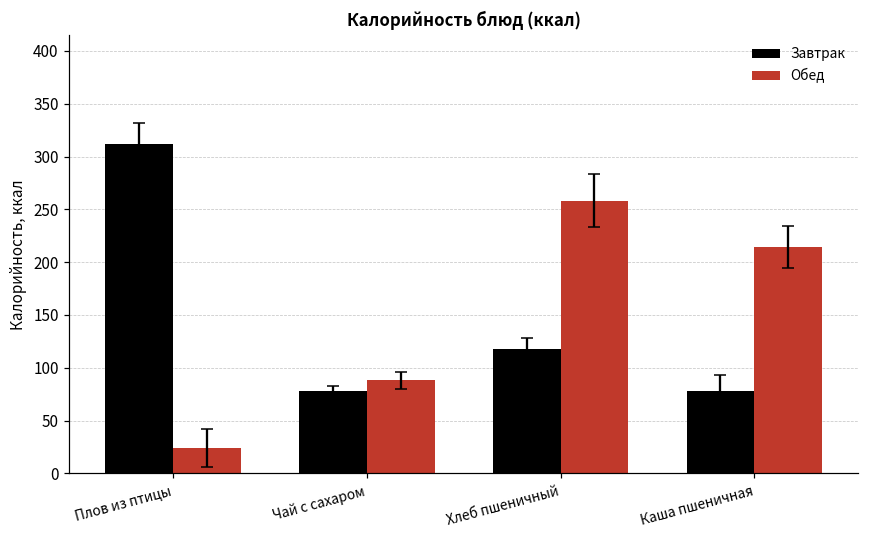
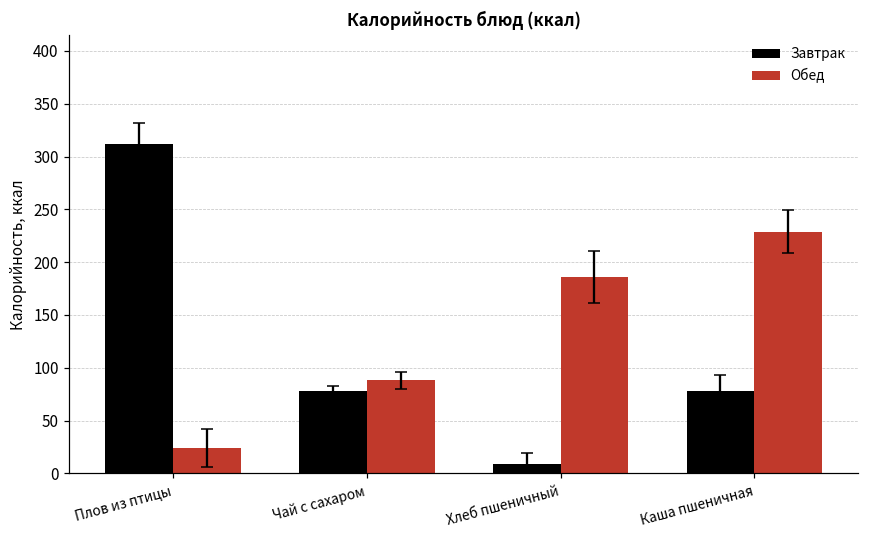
Завтрак, Хлеб пшеничный: 120 -> 10
Обед, Хлеб пшеничный: 260 -> 190
Обед, Каша пшеничная: 210 -> 230
